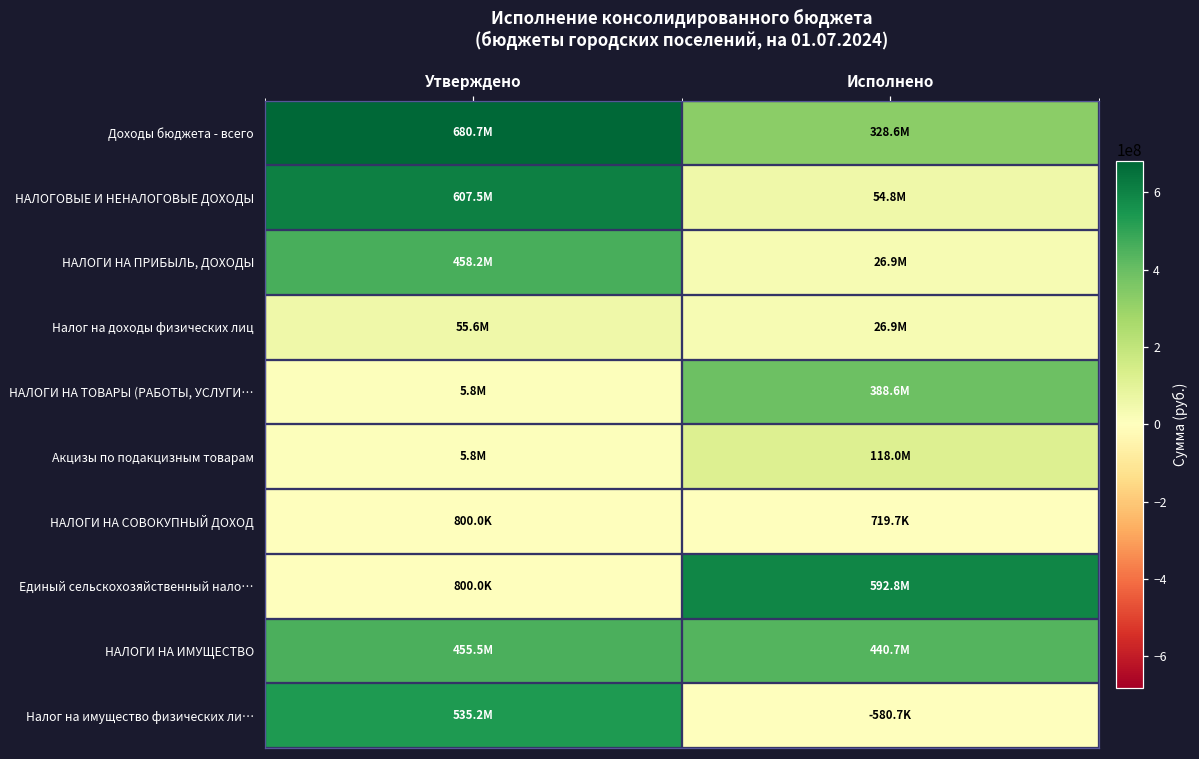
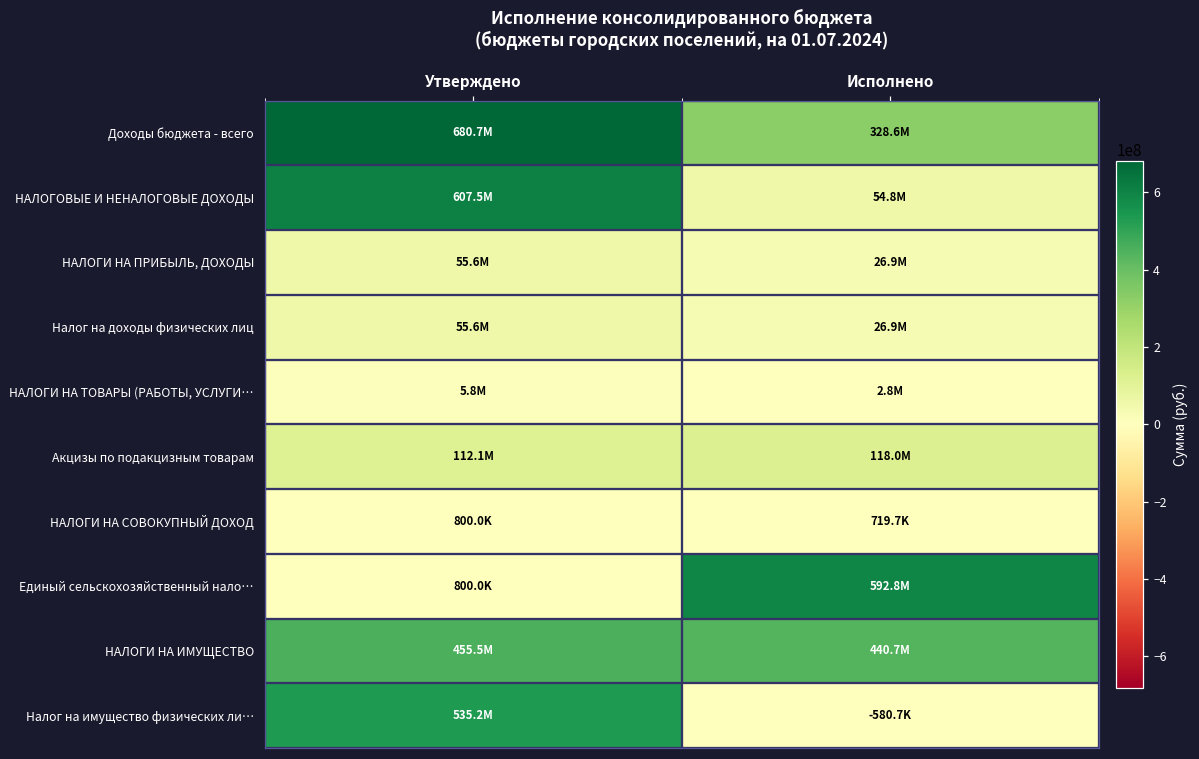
НАЛОГИ НА ПРИБЫЛЬ, ДОХОДЫ, Утверждено: 458.2M -> 55.6M
НАЛОГИ НА ТОВАРЫ (РАБОТЫ, УСЛУГИ…, Исполнено: 388.6M -> 2.8M
Акцизы по подакцизным товарам, Утверждено: 5.8M -> 112.1M
